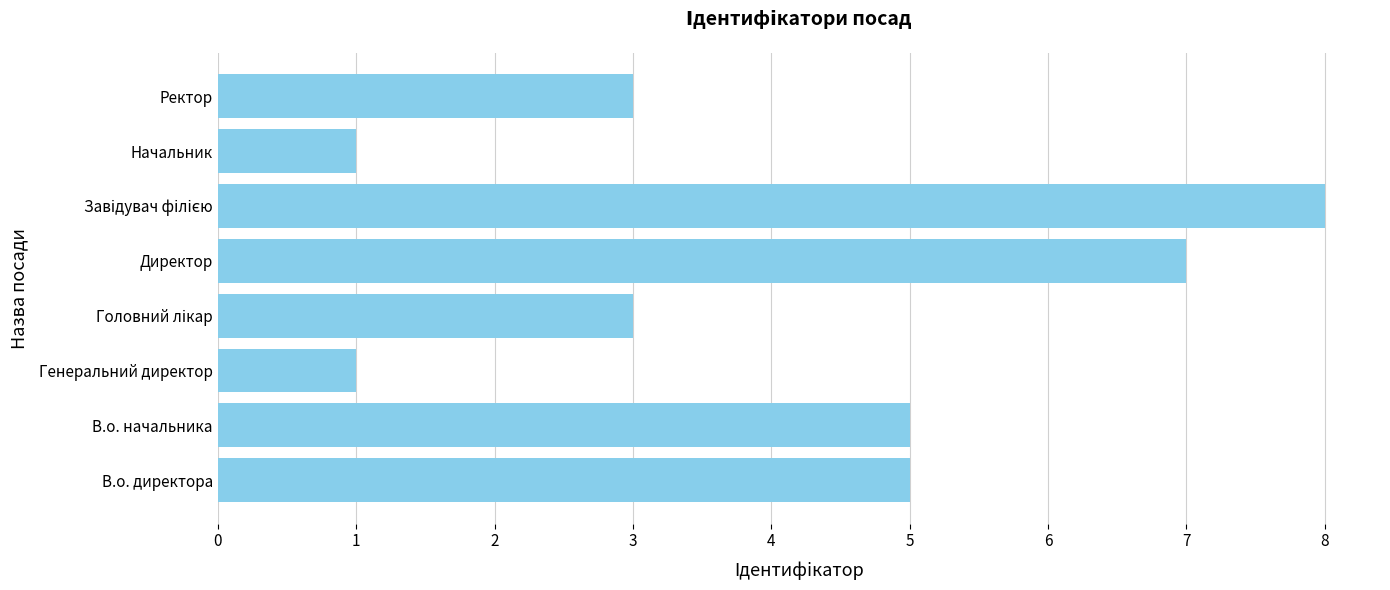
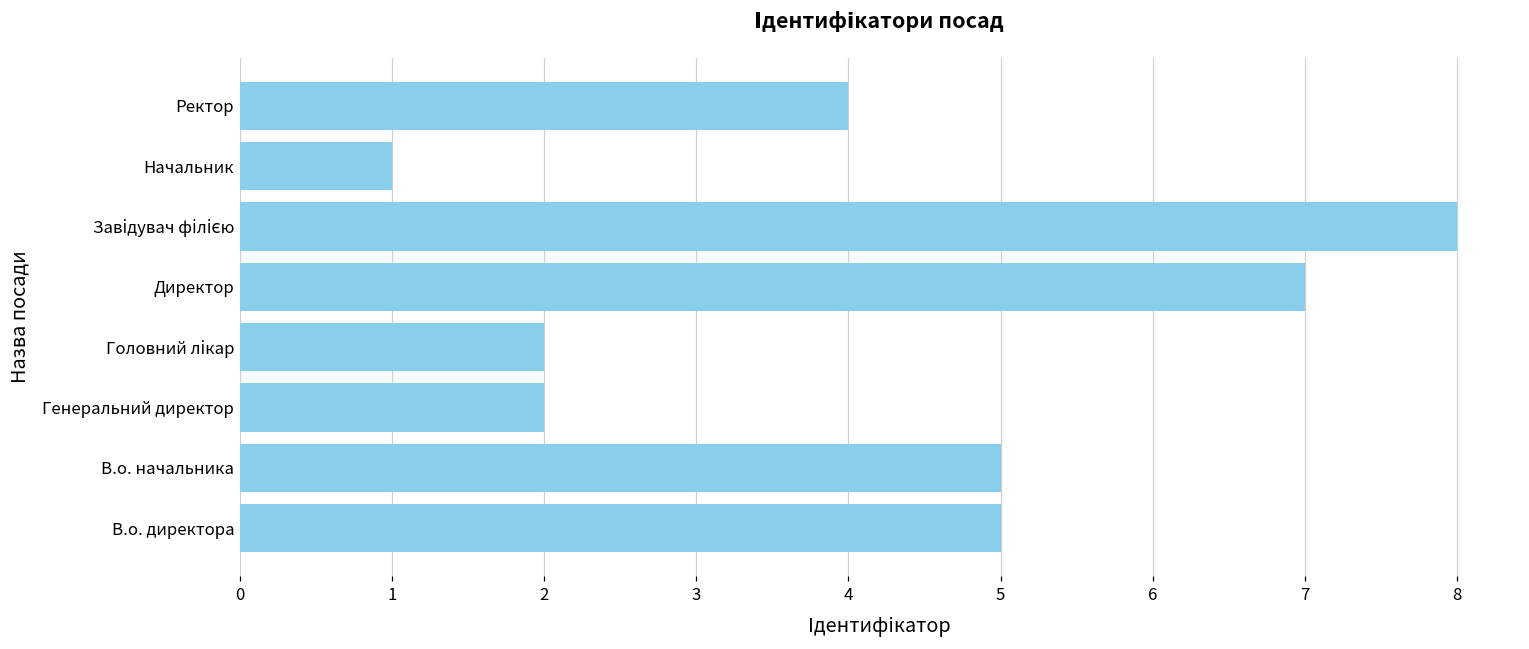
Ректор: 3 -> 4
Головний лікар: 3 -> 2
Генеральний директор: 1 -> 2
